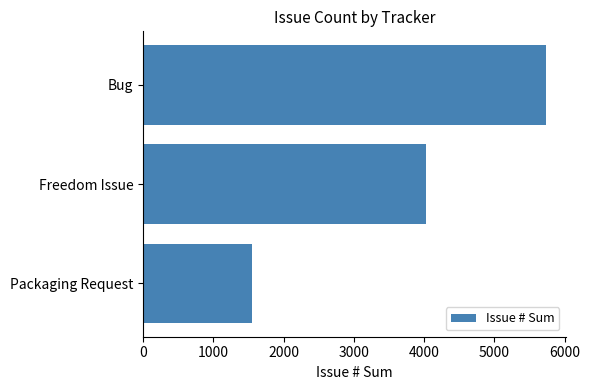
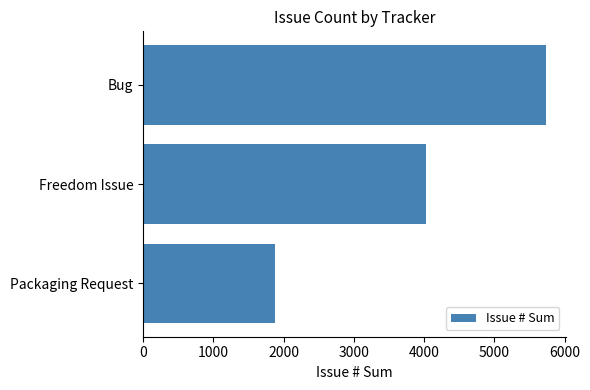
Packaging Request: 1500 -> 1900
